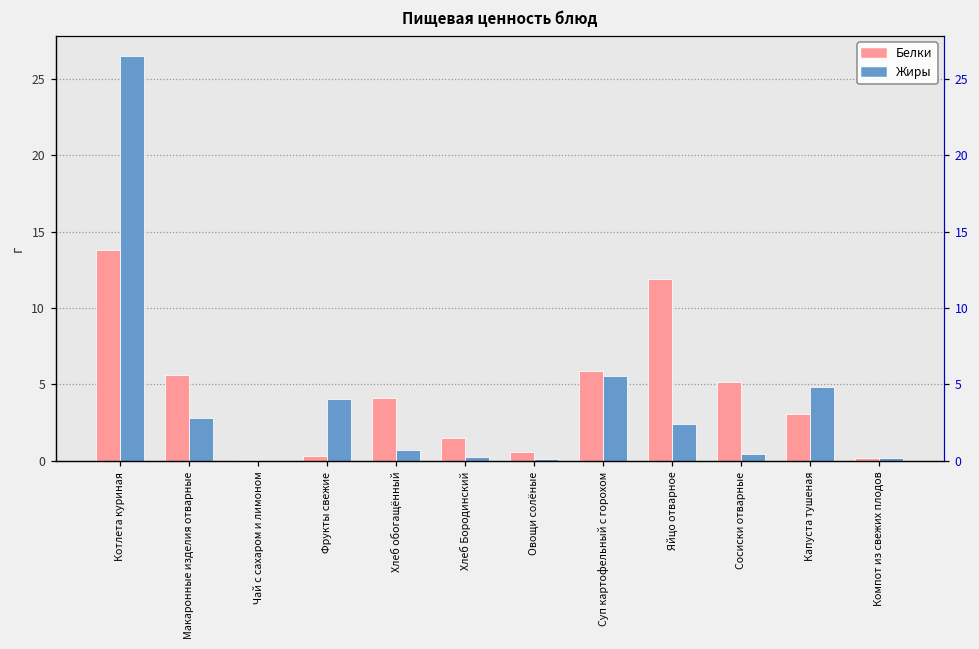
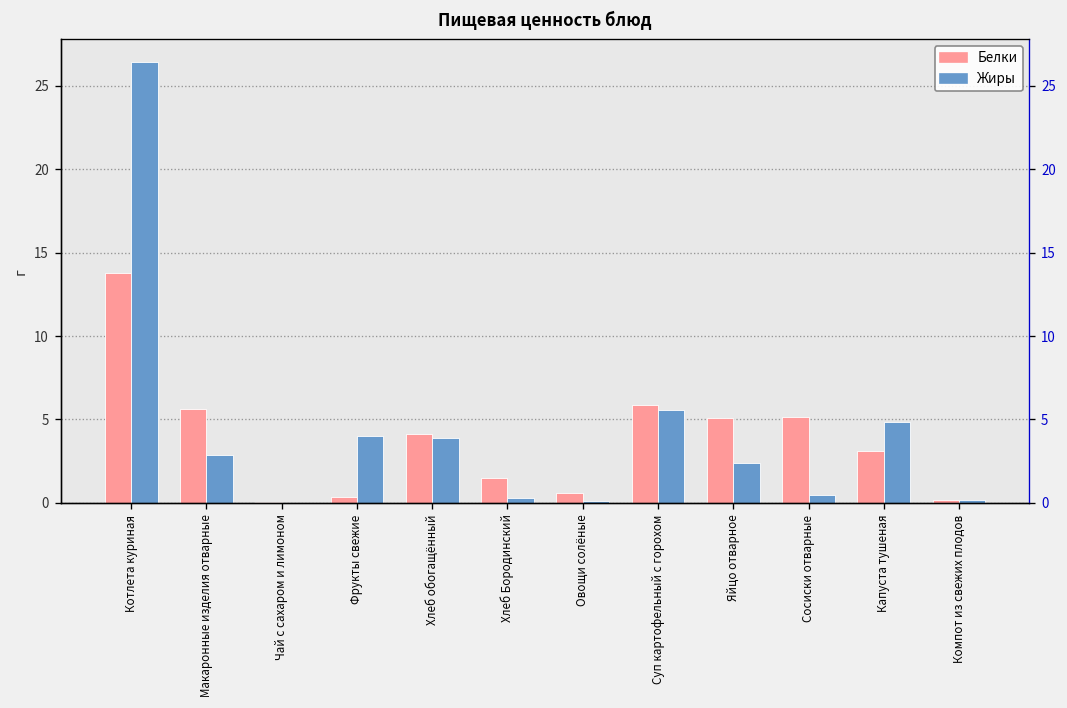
Жиры, Хлеб обогащённый: 0.7 -> 3.9
Белки, Яйцо отварное: 11.9 -> 5.1
